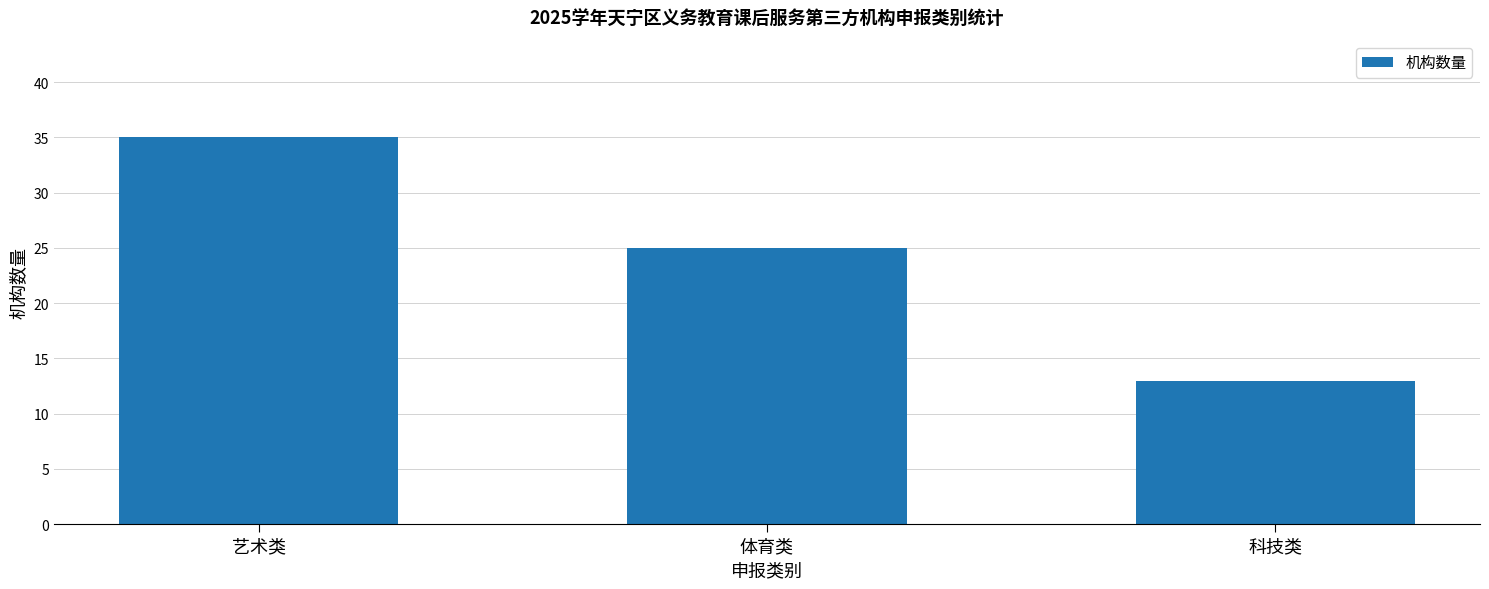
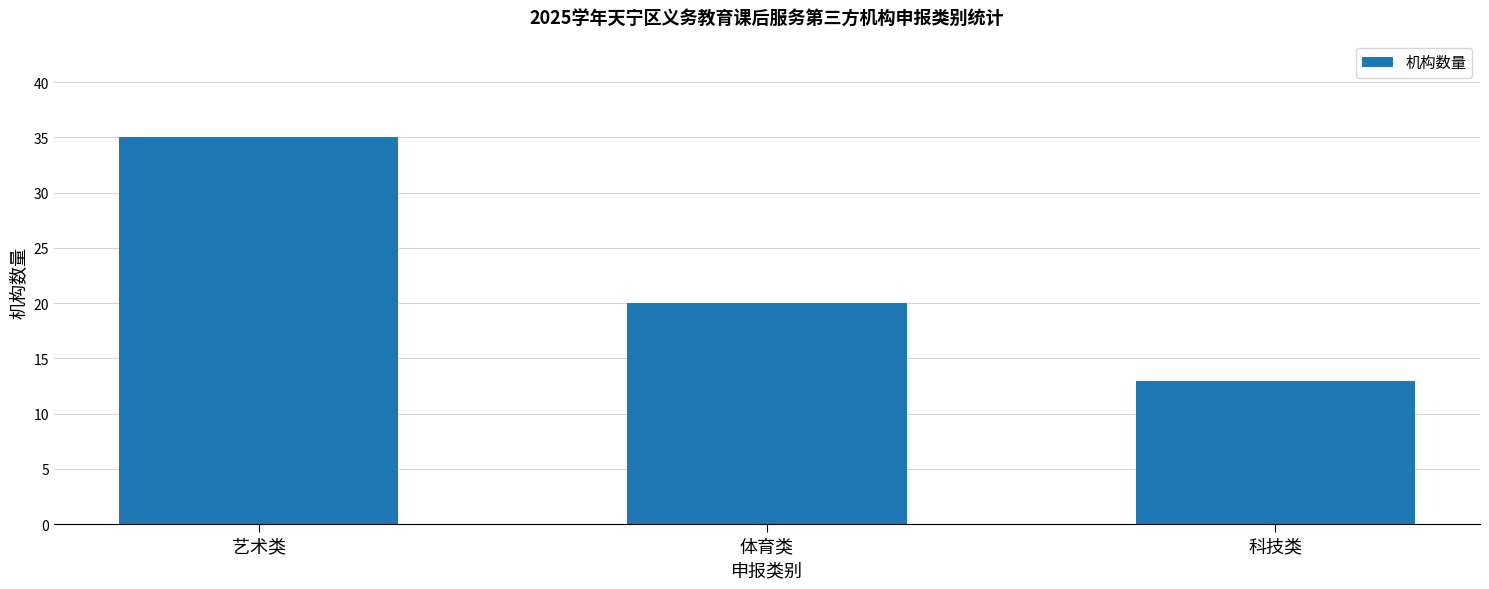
体育类: 25 -> 20
